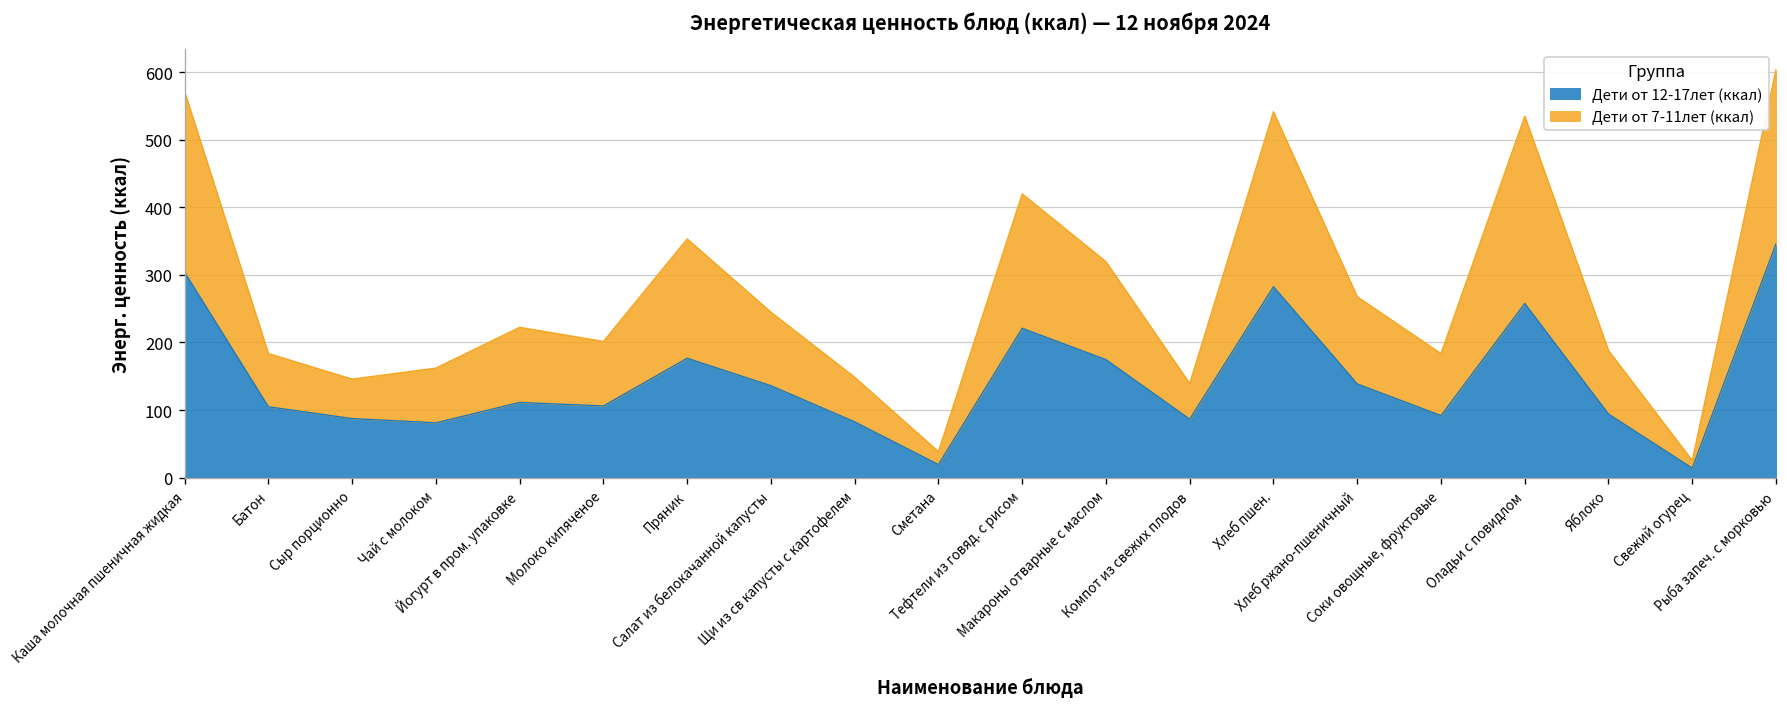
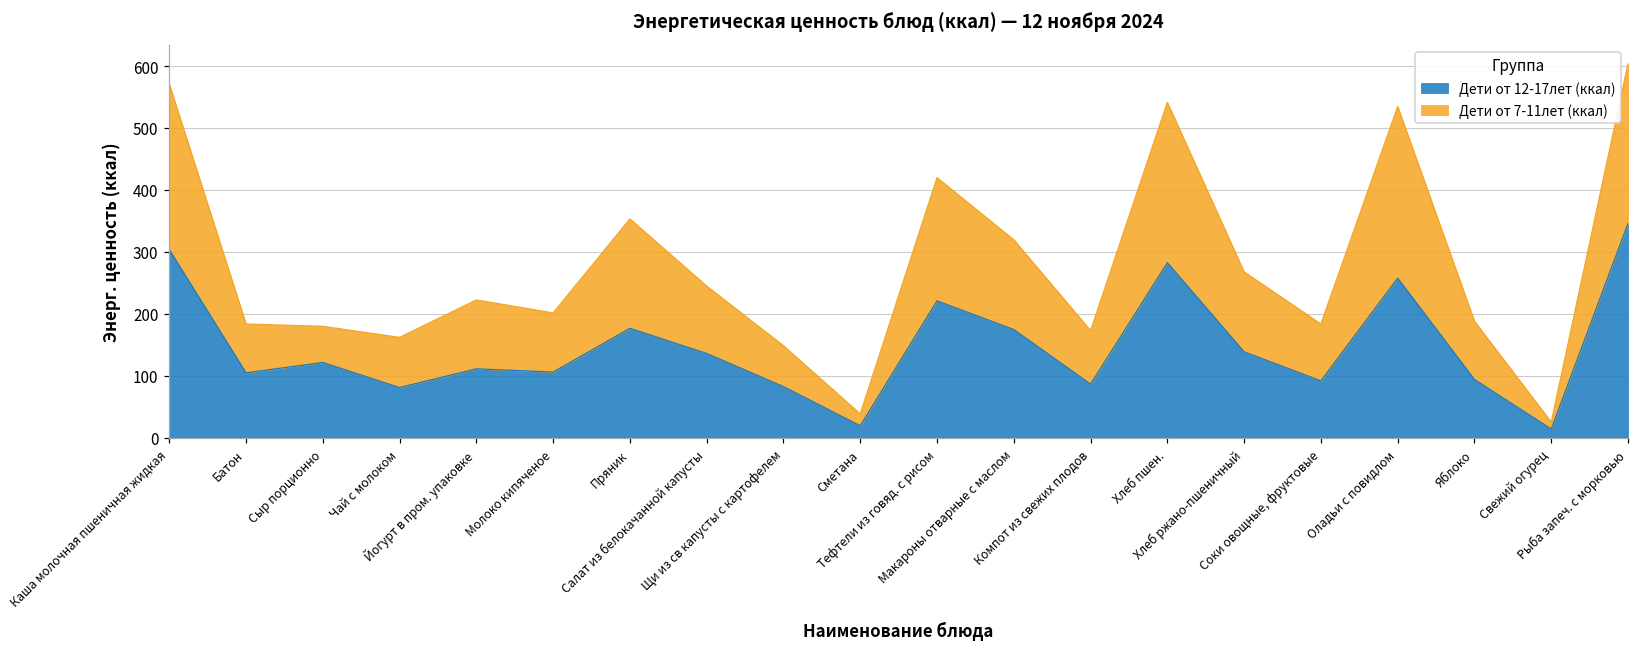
Дети от 12-17лет (ккал), Сыр порционно: 90 -> 120
Дети от 7-11лет (ккал), Компот из свежих плодов: 50 -> 90
